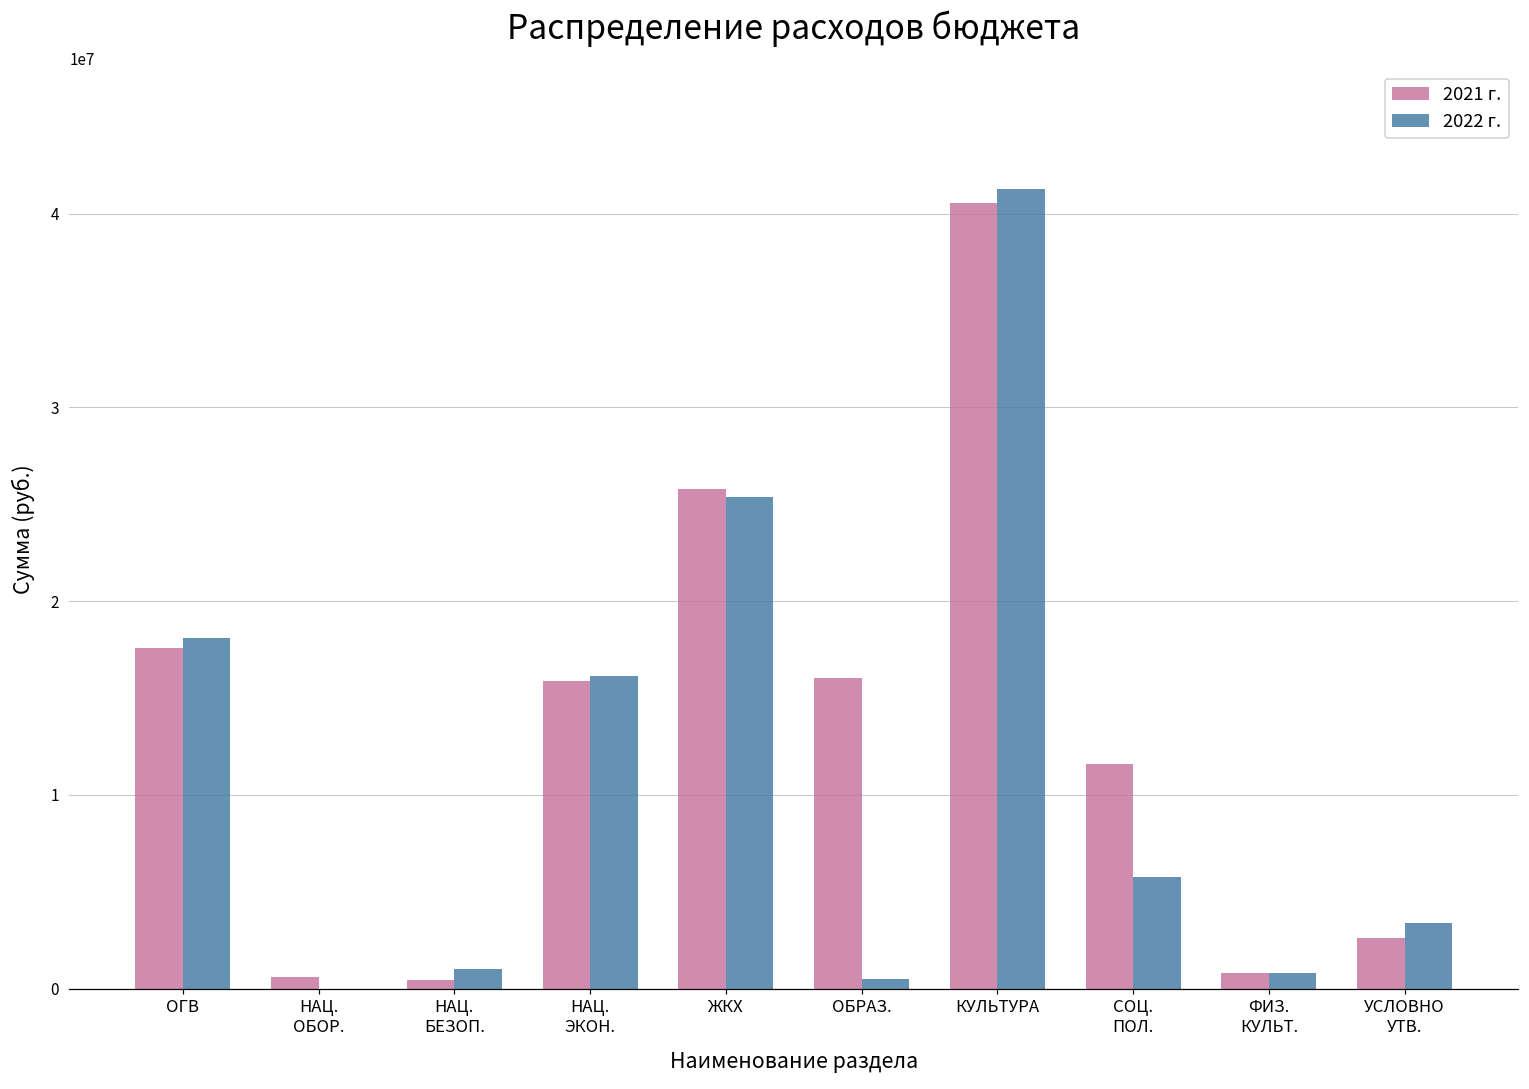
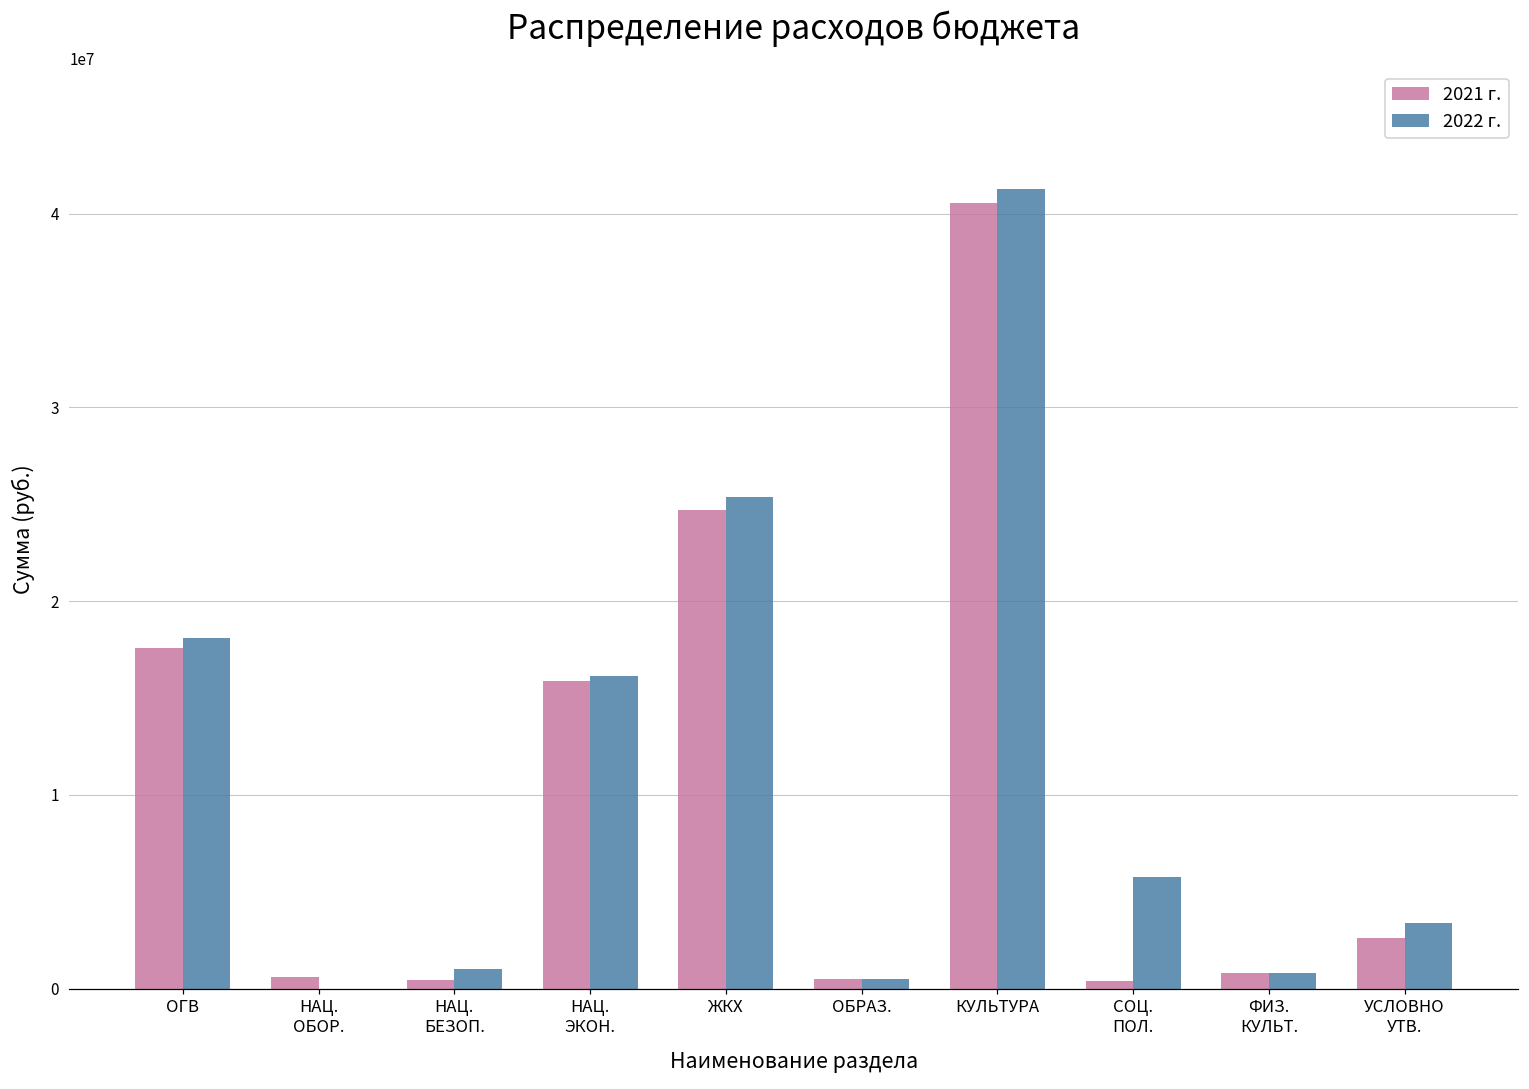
2021 г., ЖКХ: 25800000 -> 24700000
2021 г., ОБРАЗ.: 16000000 -> 500000
2021 г., СОЦ. ПОЛ.: 11600000 -> 400000
